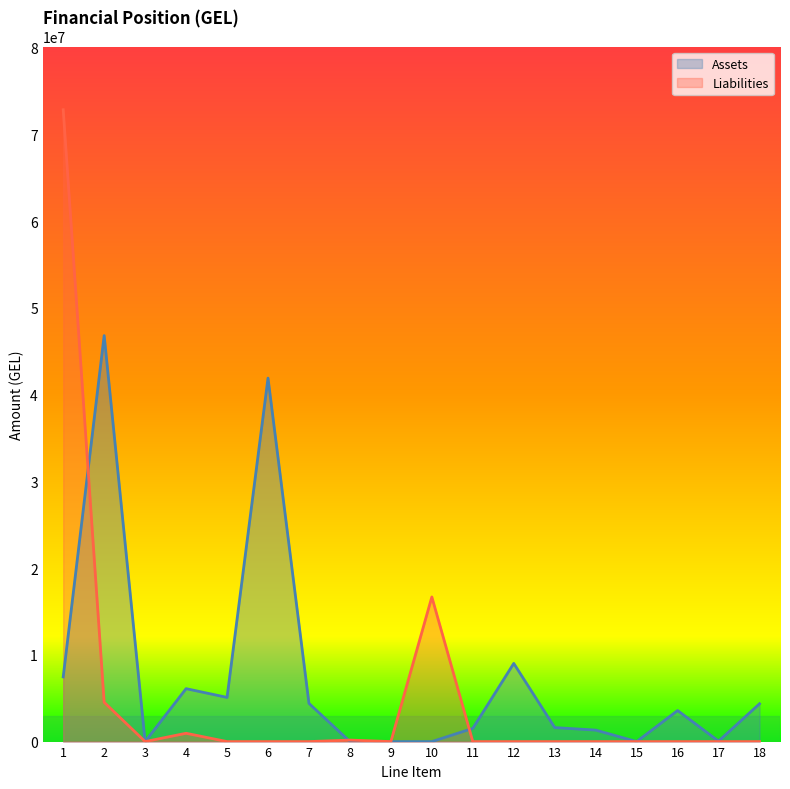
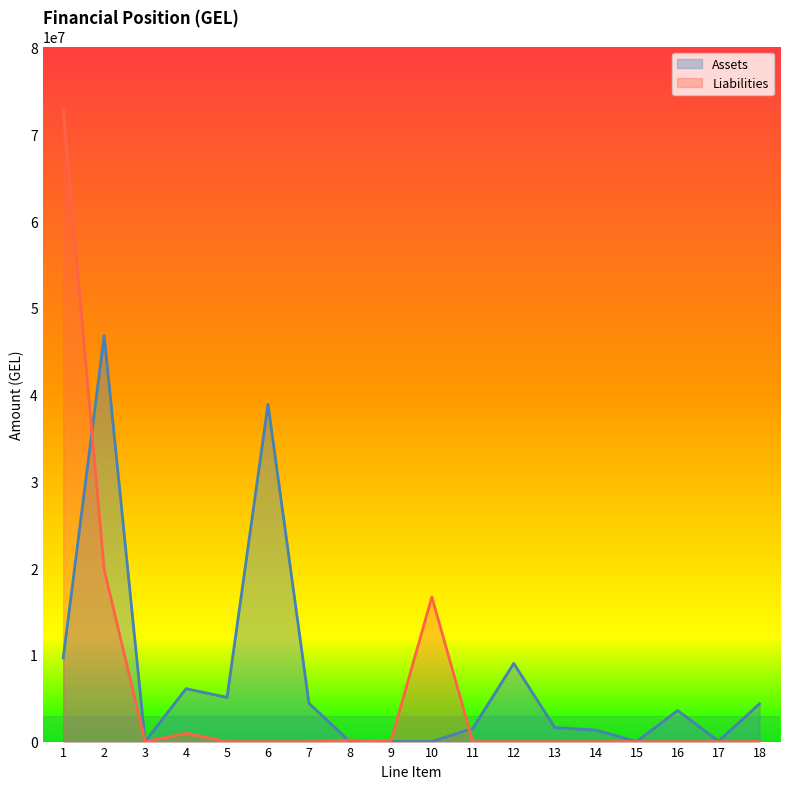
Assets, 1: 7000000 -> 10000000
Liabilities, 2: 5000000 -> 20000000
Assets, 6: 42000000 -> 39000000
